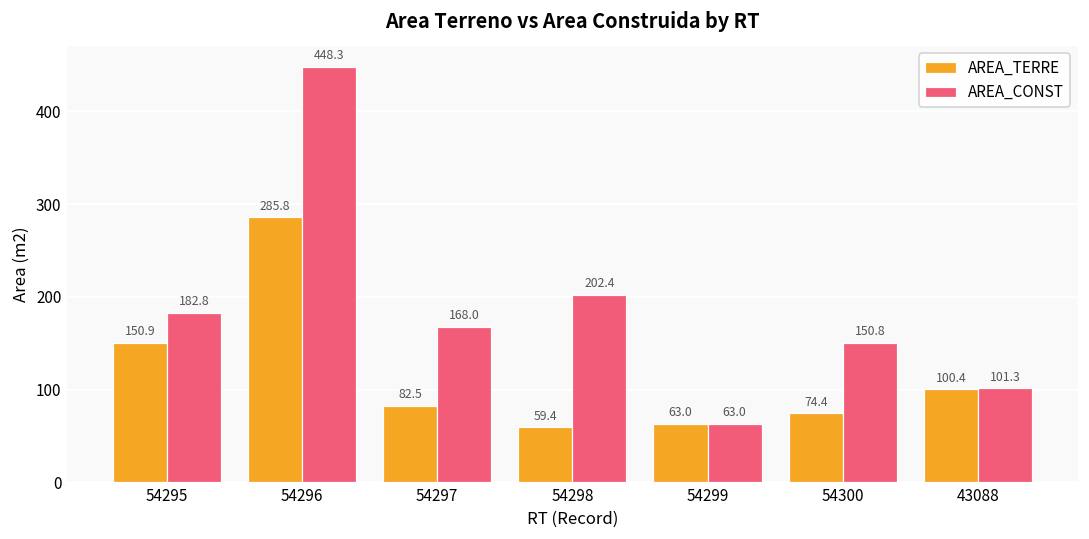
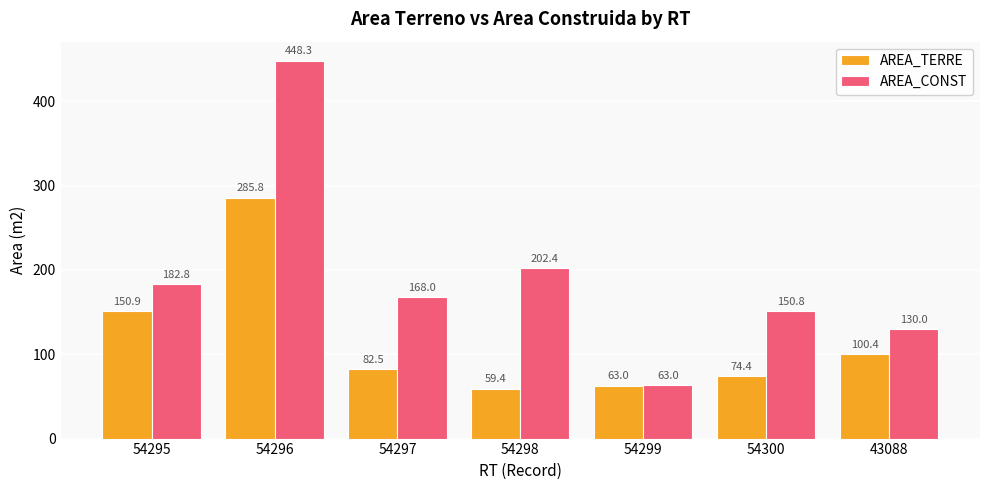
AREA_CONST, 43088: 101.3 -> 130.0
